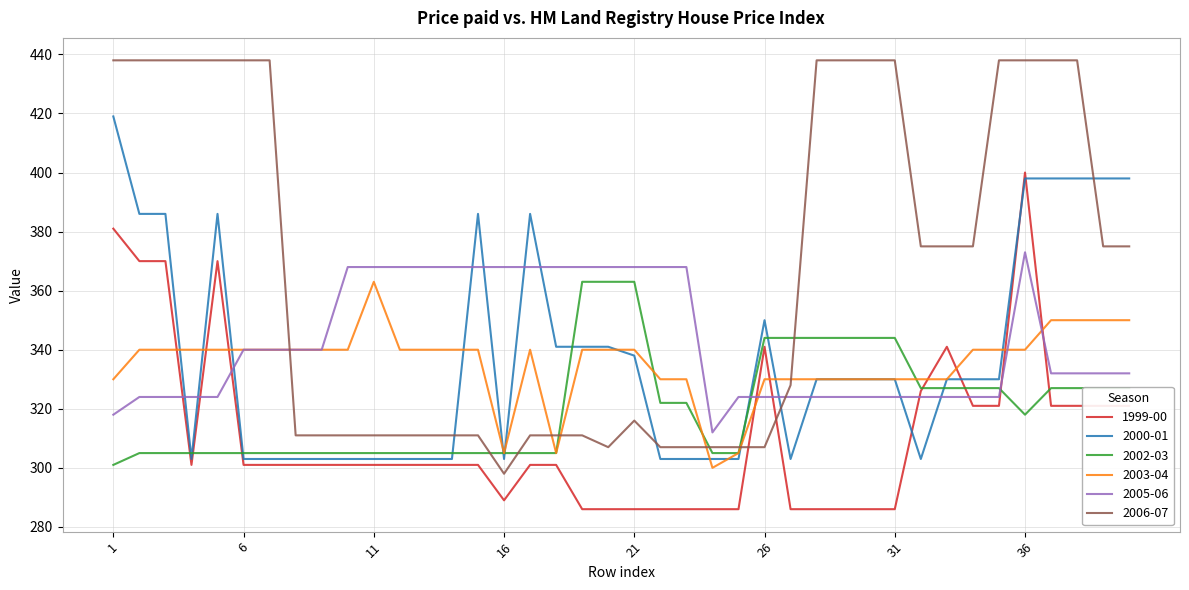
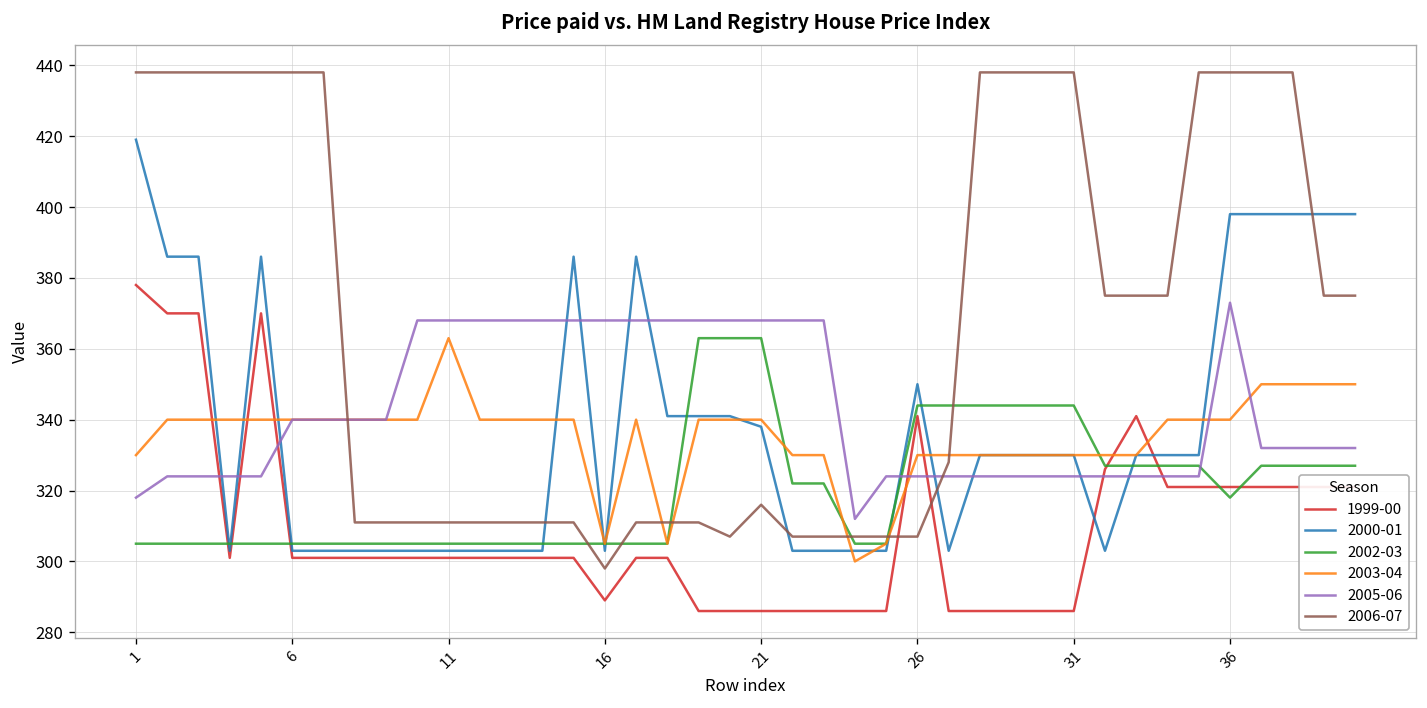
1999-00, 1: 381 -> 378
2002-03, 1: 301 -> 305
1999-00, 36: 400 -> 321
